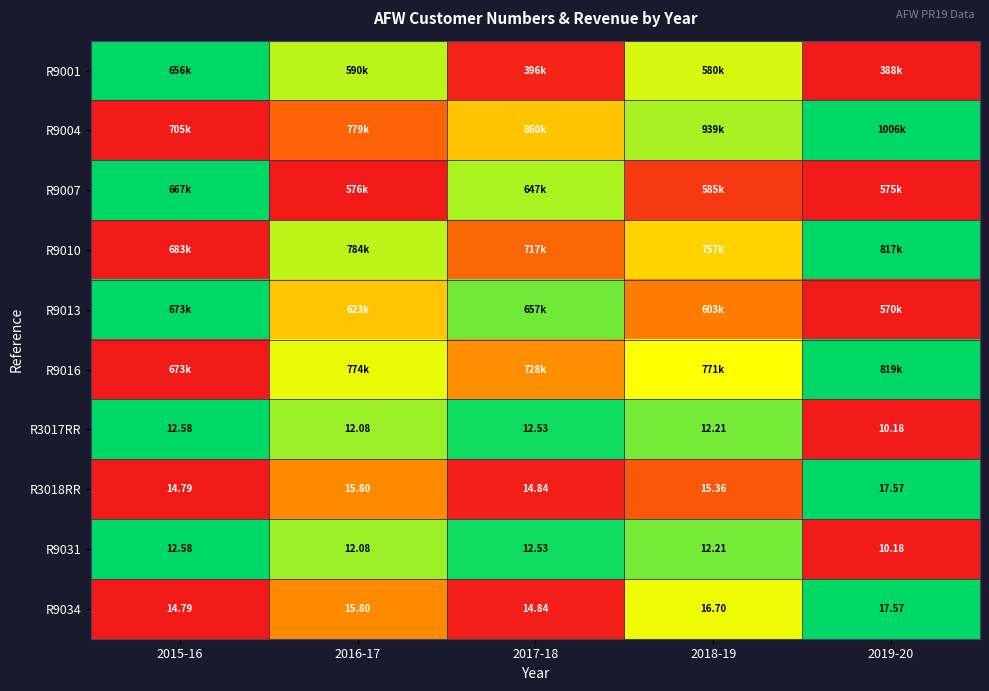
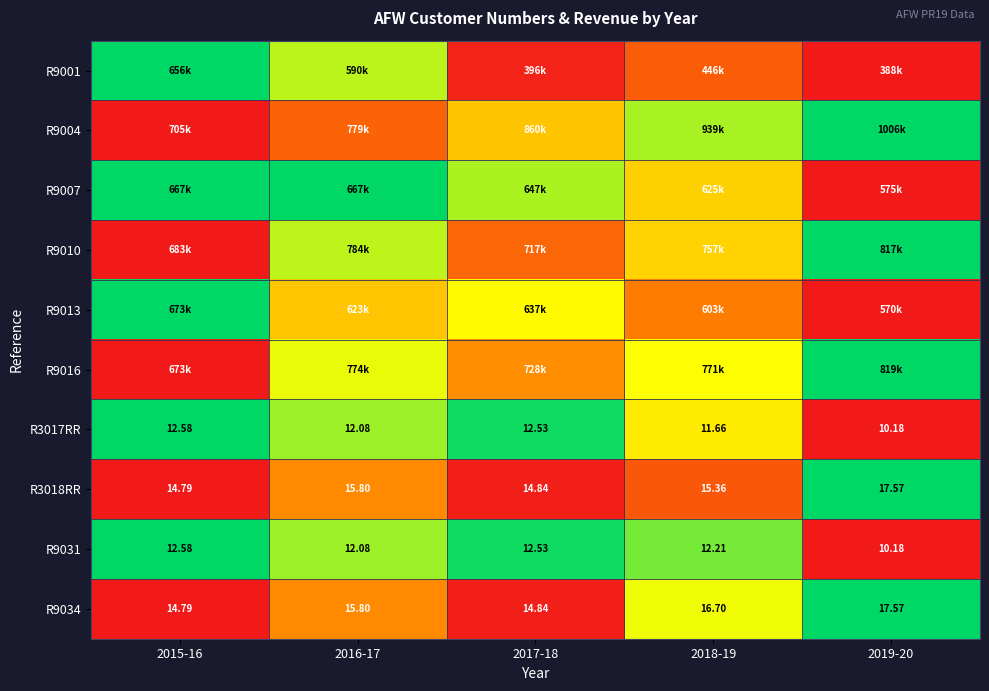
R9001, 2018-19: 580k -> 446k
R9007, 2016-17: 576k -> 667k
R9007, 2018-19: 585k -> 625k
R9013, 2017-18: 657k -> 637k
R3017RR, 2018-19: 12.21 -> 11.66
